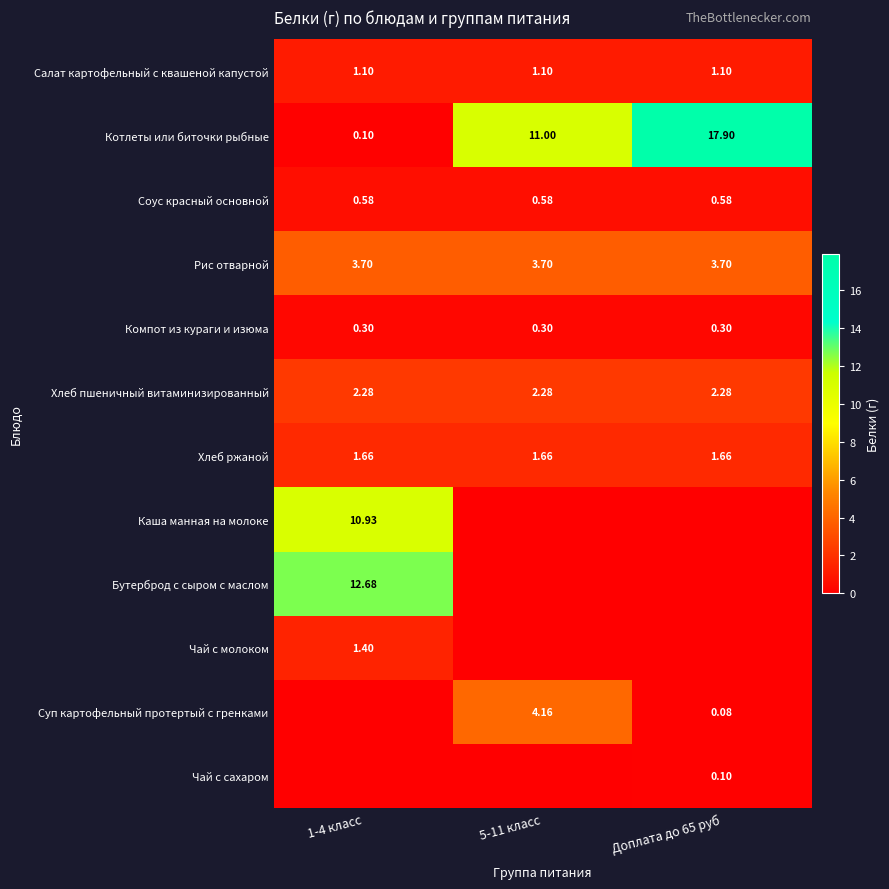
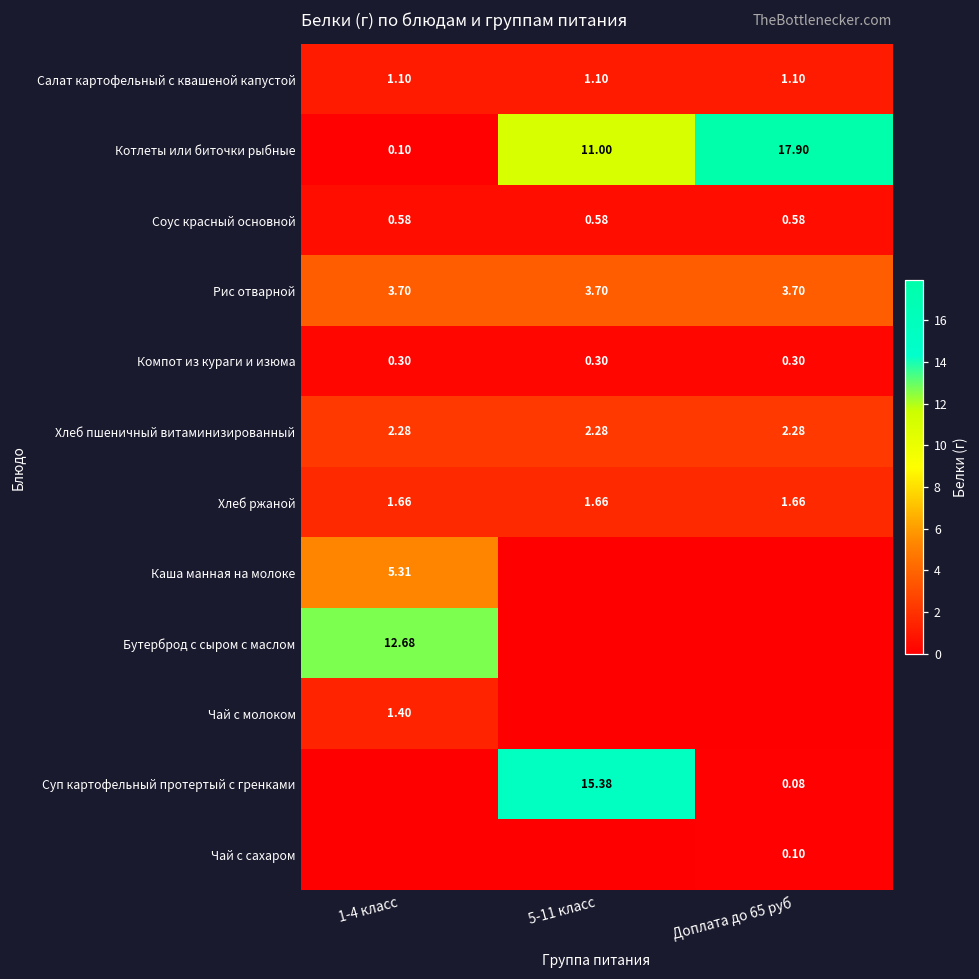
Каша манная на молоке, 1-4 класс: 10.93 -> 5.31
Суп картофельный протертый с гренками, 5-11 класс: 4.16 -> 15.38
